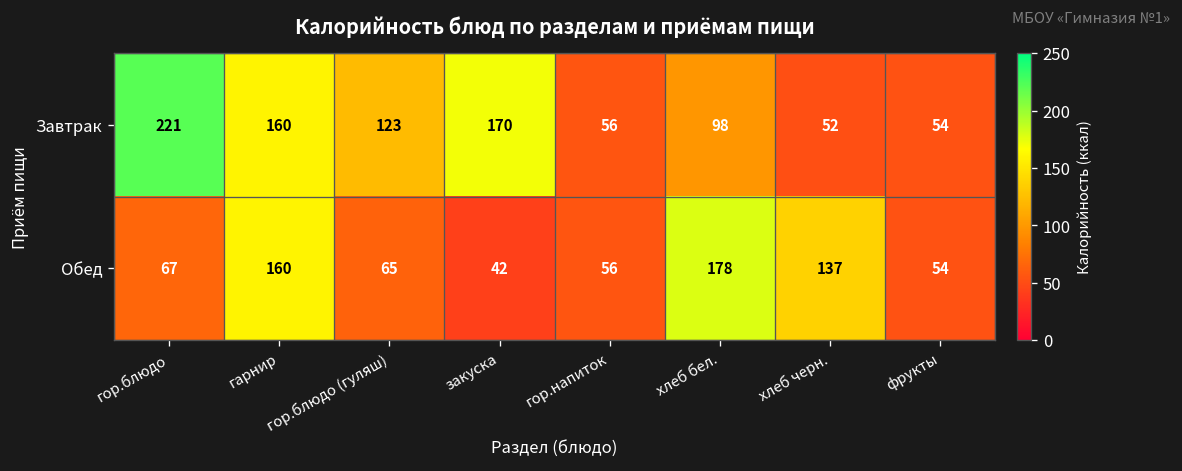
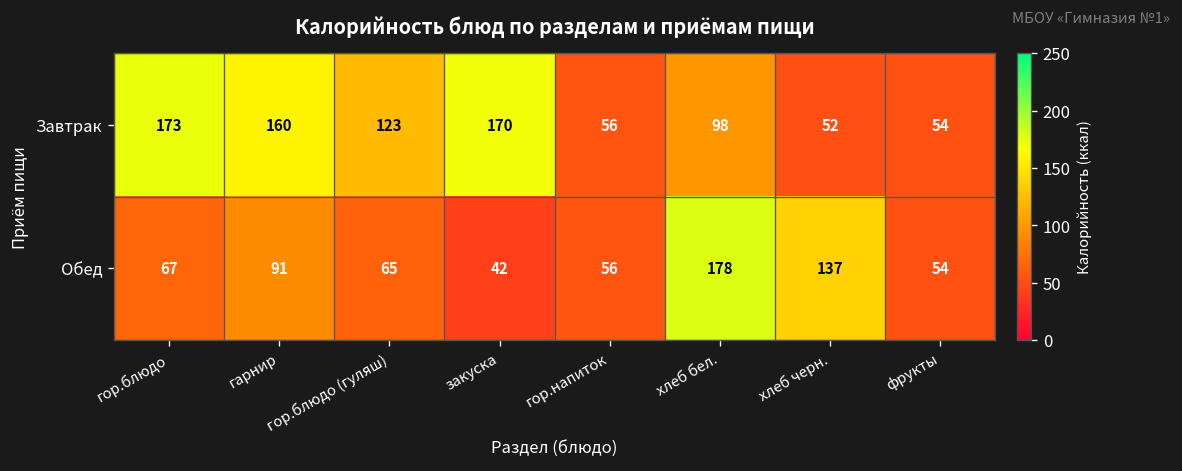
Завтрак, гор.блюдо: 221 -> 173
Обед, гарнир: 160 -> 91
